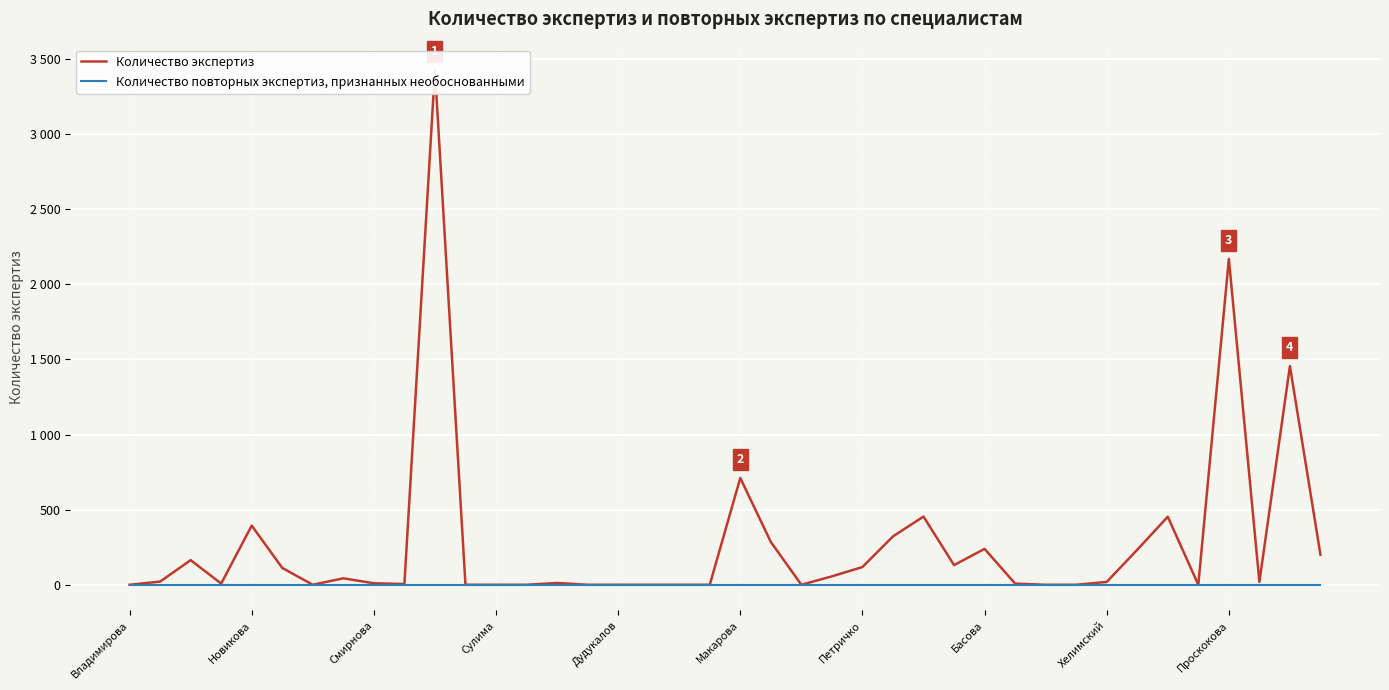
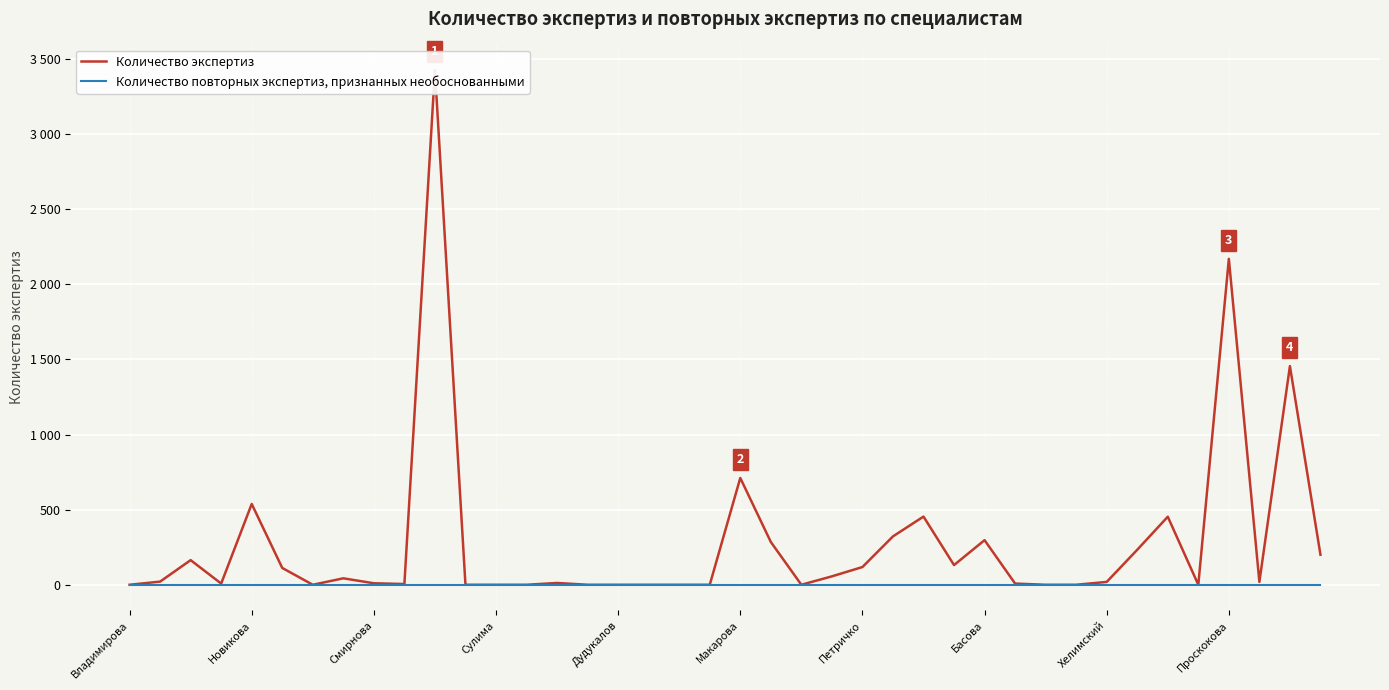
Количество экспертиз, Новикова: 390 -> 540
Количество экспертиз, Басова: 240 -> 300
